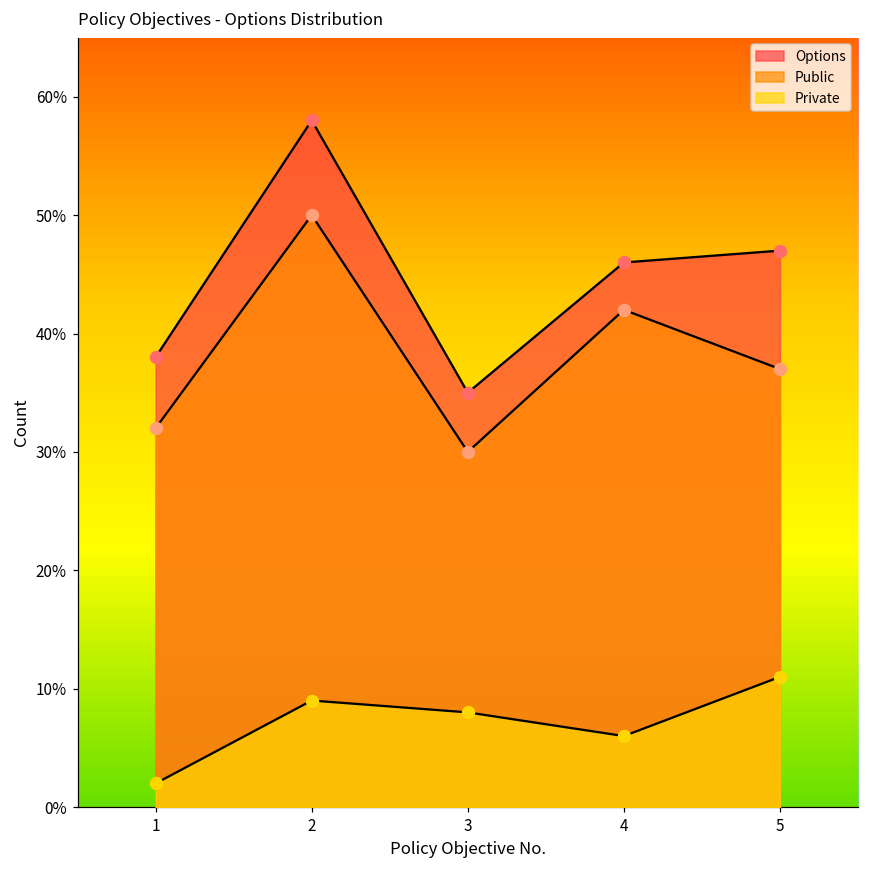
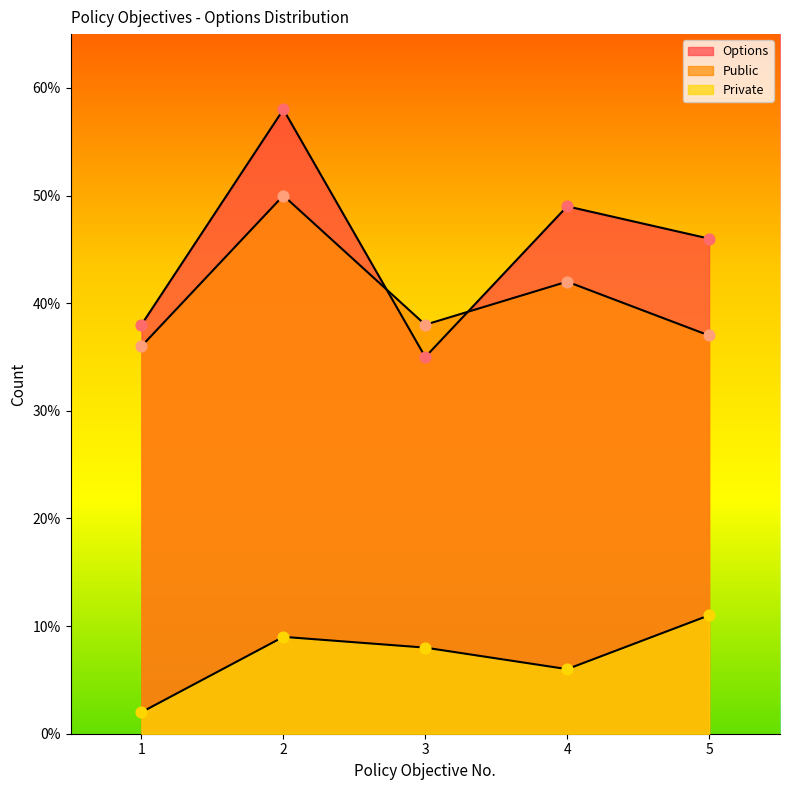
Public, 1: 32% -> 36%
Public, 3: 30% -> 38%
Options, 4: 46% -> 49%
Options, 5: 47% -> 46%
